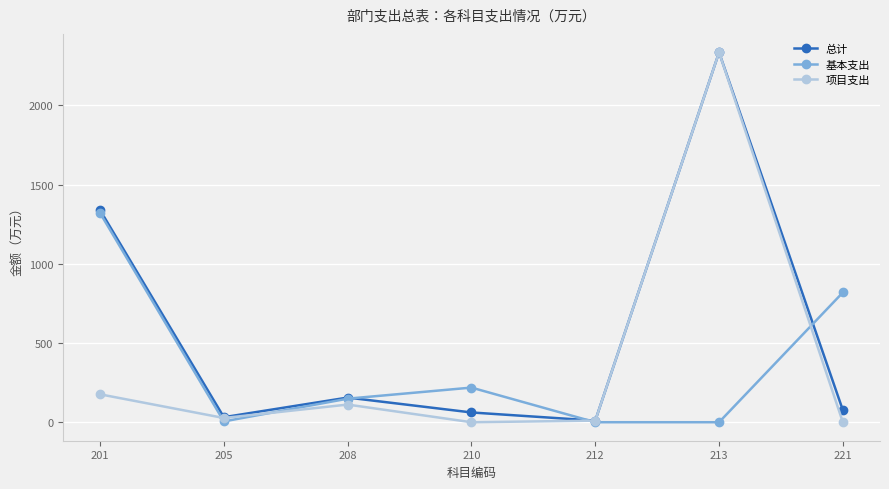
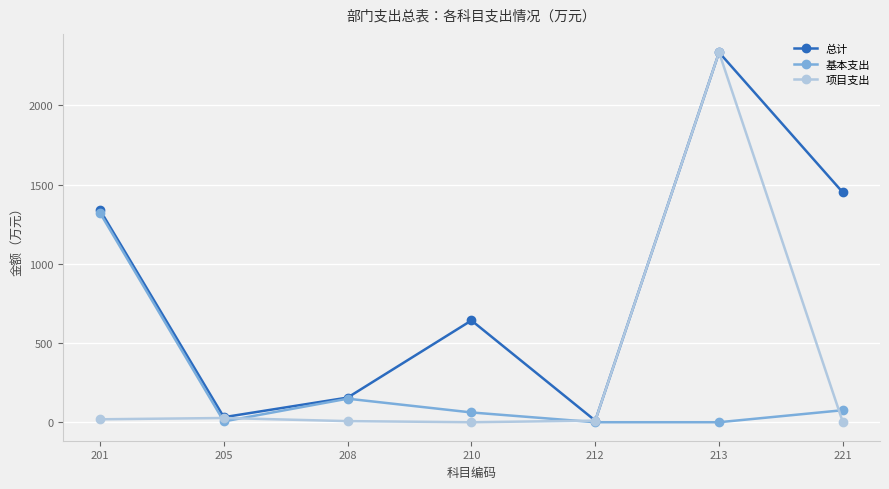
项目支出, 201: 180 -> 20
项目支出, 208: 110 -> 10
总计, 210: 60 -> 640
基本支出, 210: 220 -> 60
总计, 221: 80 -> 1450
基本支出, 221: 820 -> 80
